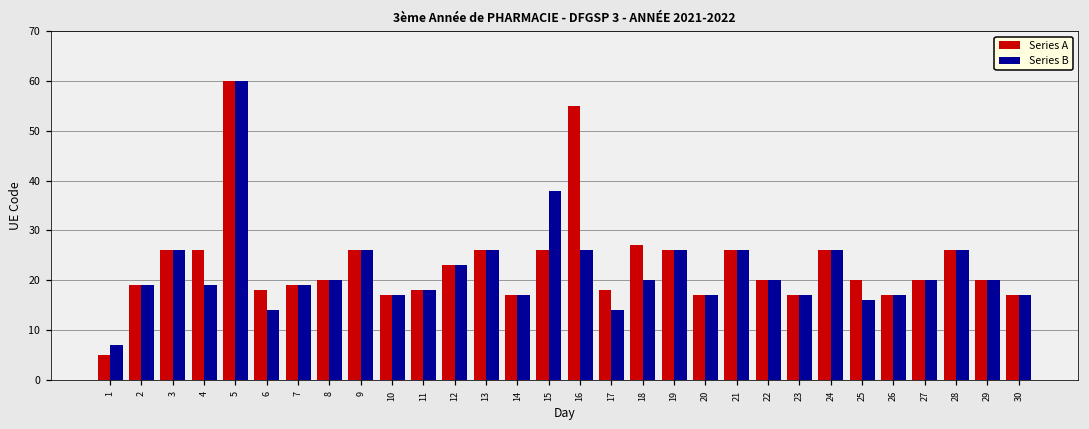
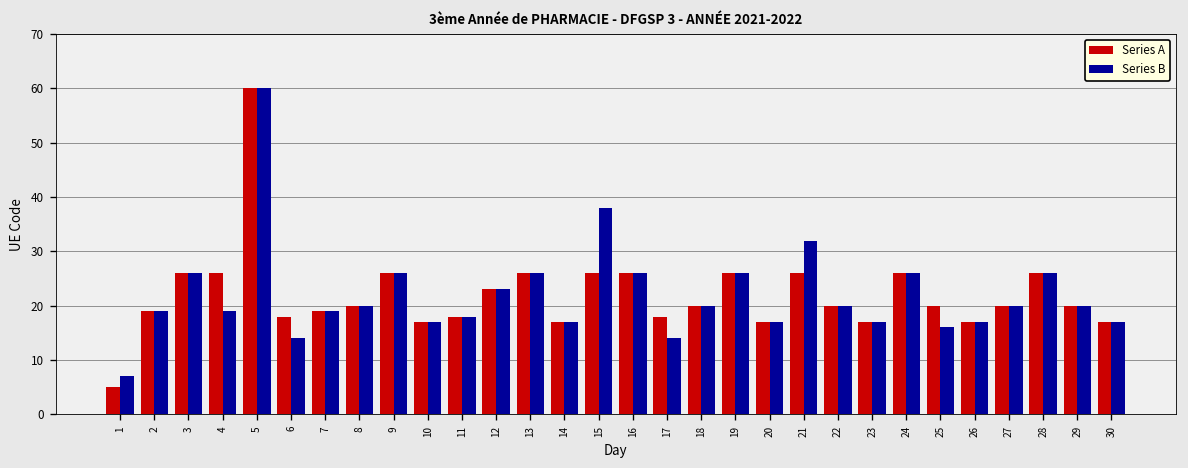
Series A, 16: 55 -> 26
Series A, 18: 27 -> 20
Series B, 21: 26 -> 32
